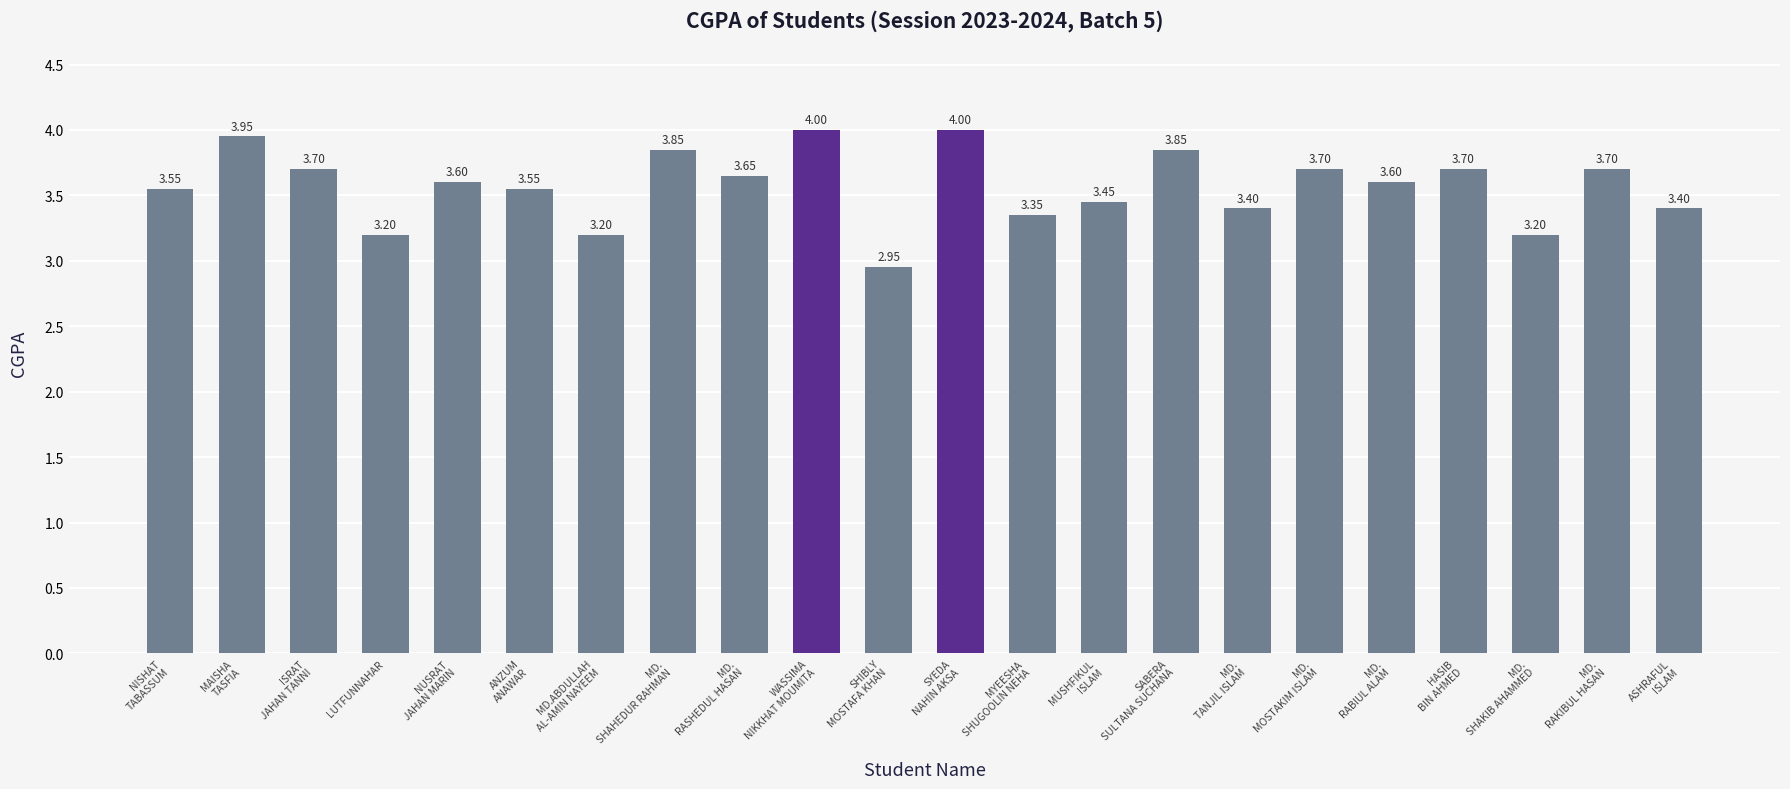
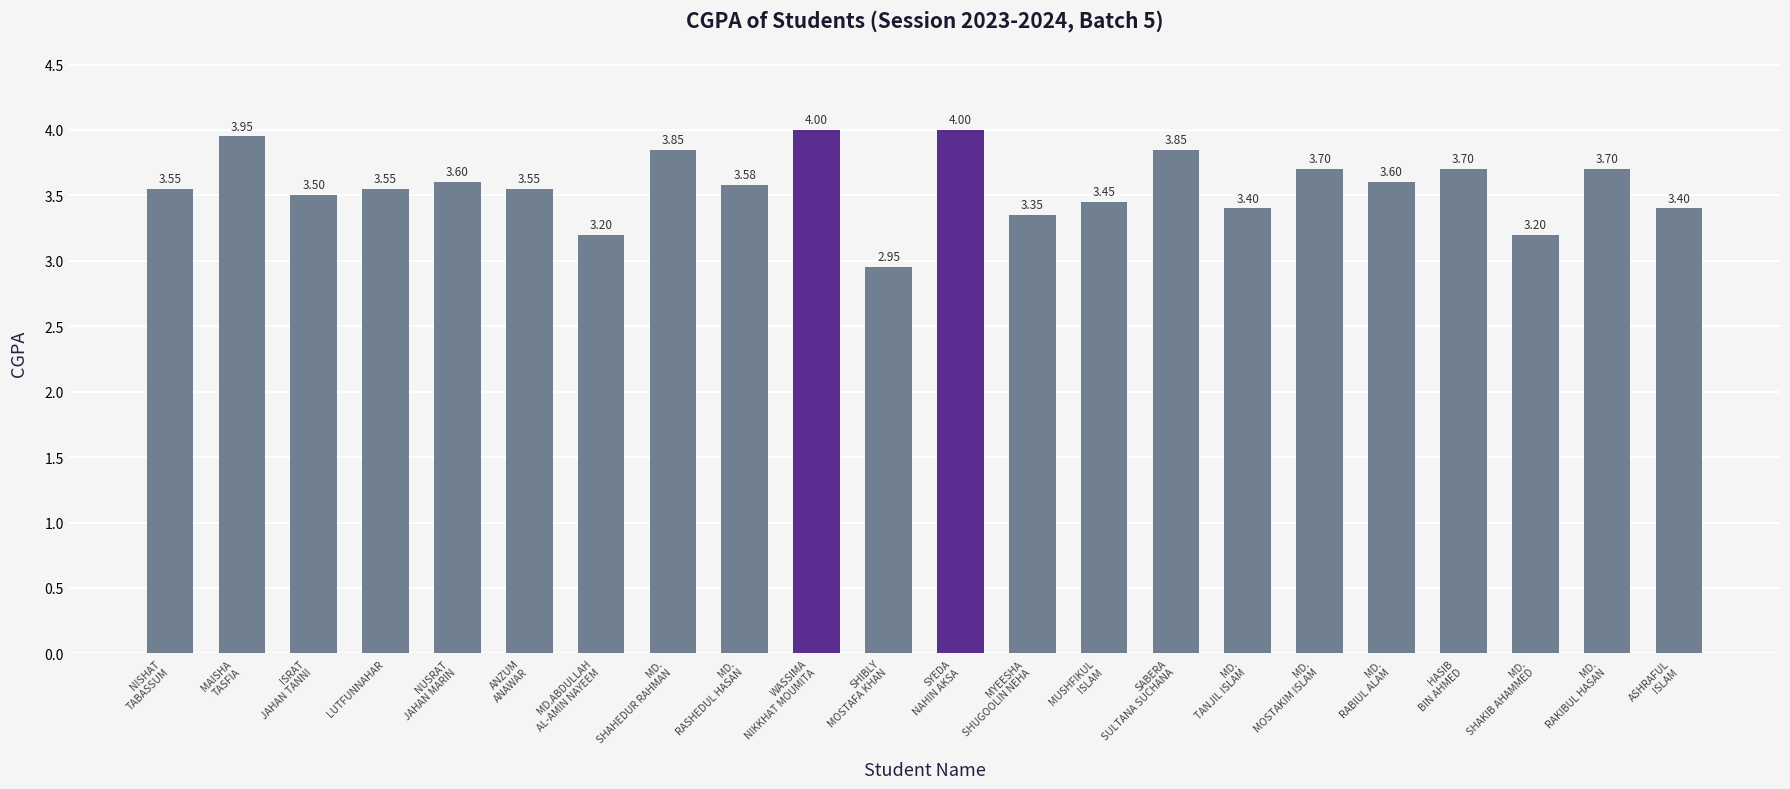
ISRAT JAHAN TANNI: 3.70 -> 3.50
LUTFUNNAHAR: 3.20 -> 3.55
MD. RASHEDUL HASAN: 3.65 -> 3.58
